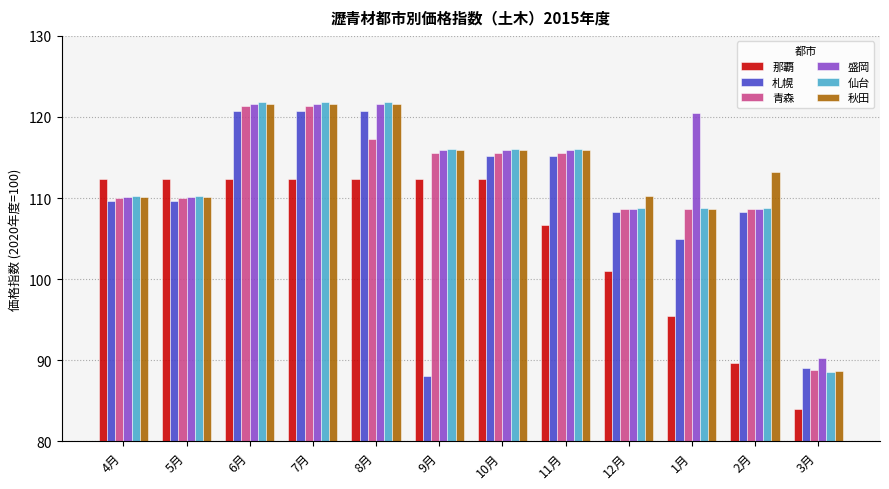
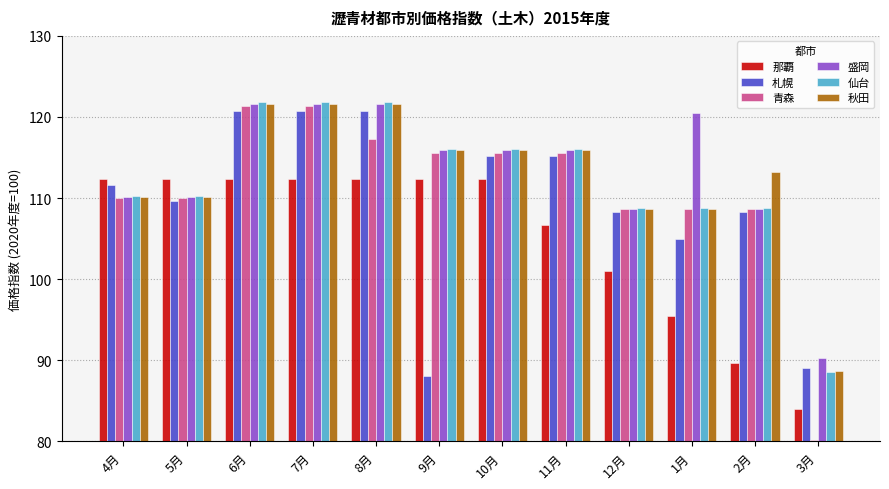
札幌, 4月: 110 -> 112
秋田, 12月: 110 -> 109
青森, 3月: 89 -> 80
